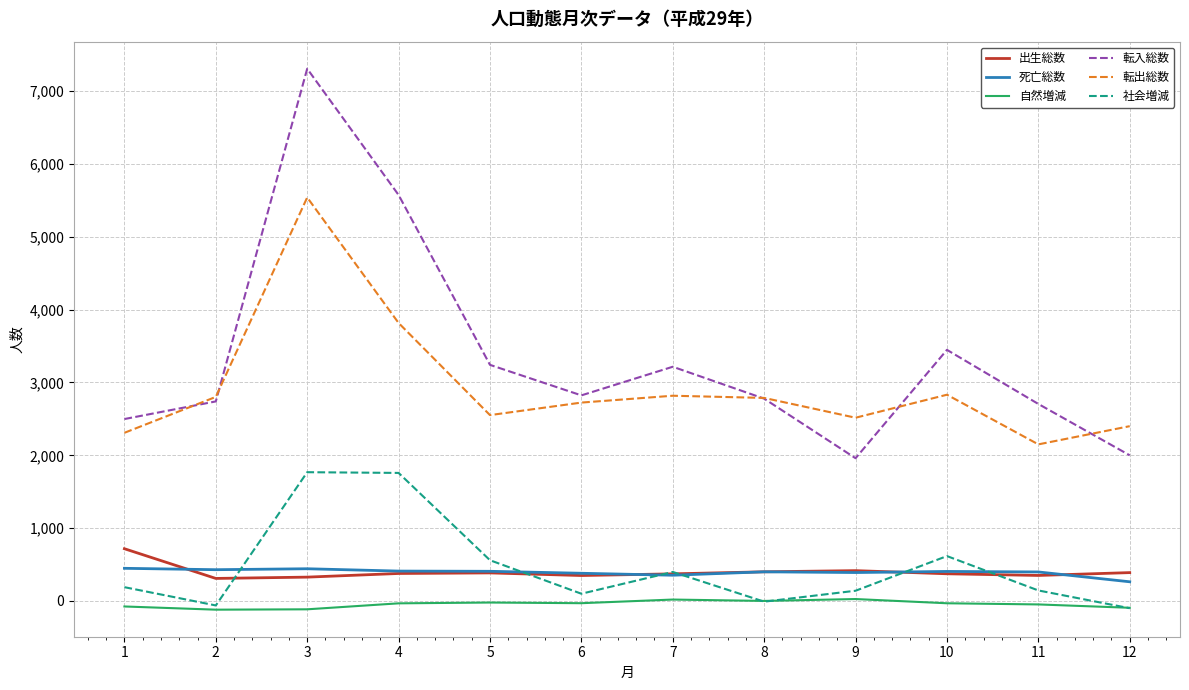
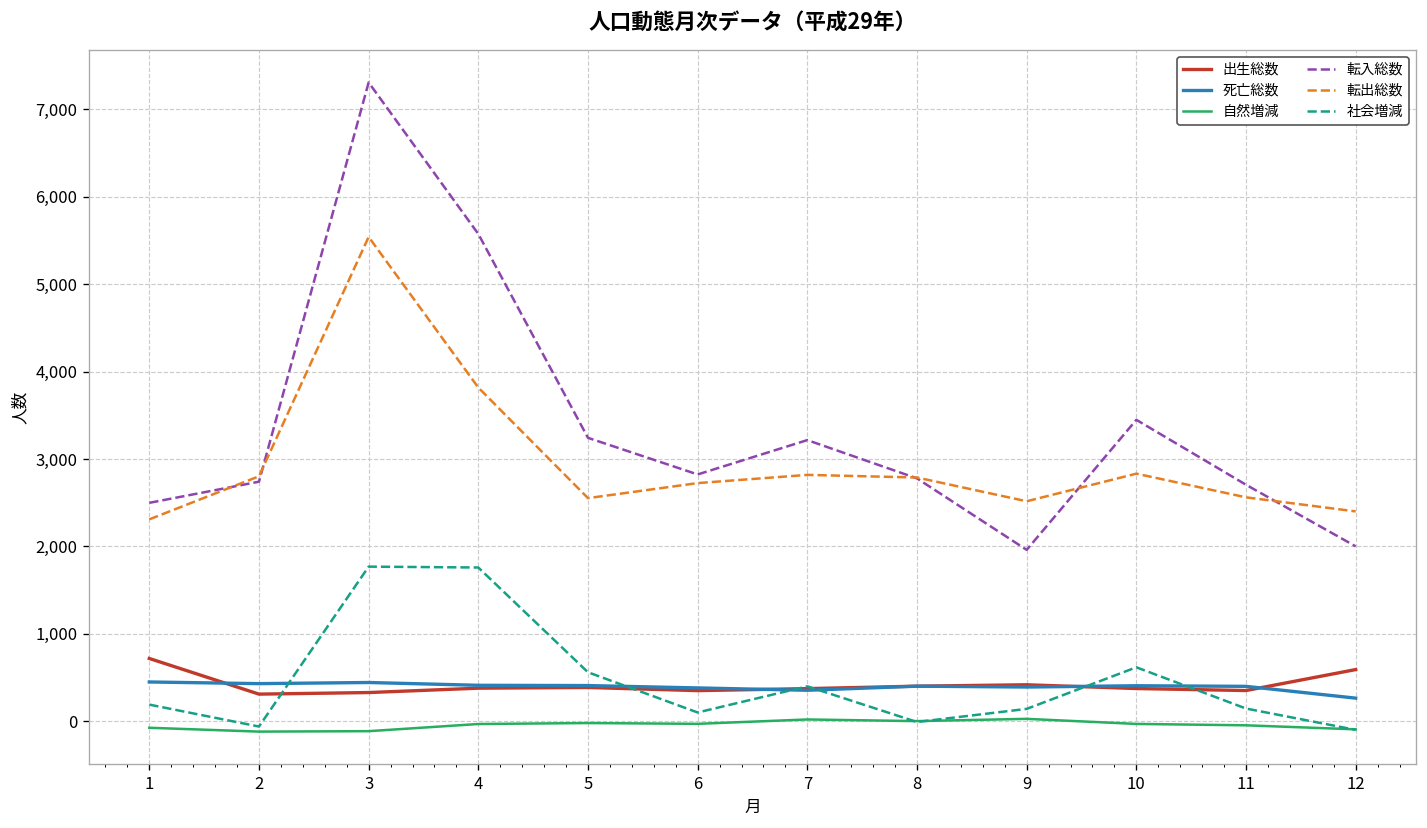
転出総数, 11: 2,200 -> 2,600
出生総数, 12: 400 -> 600
